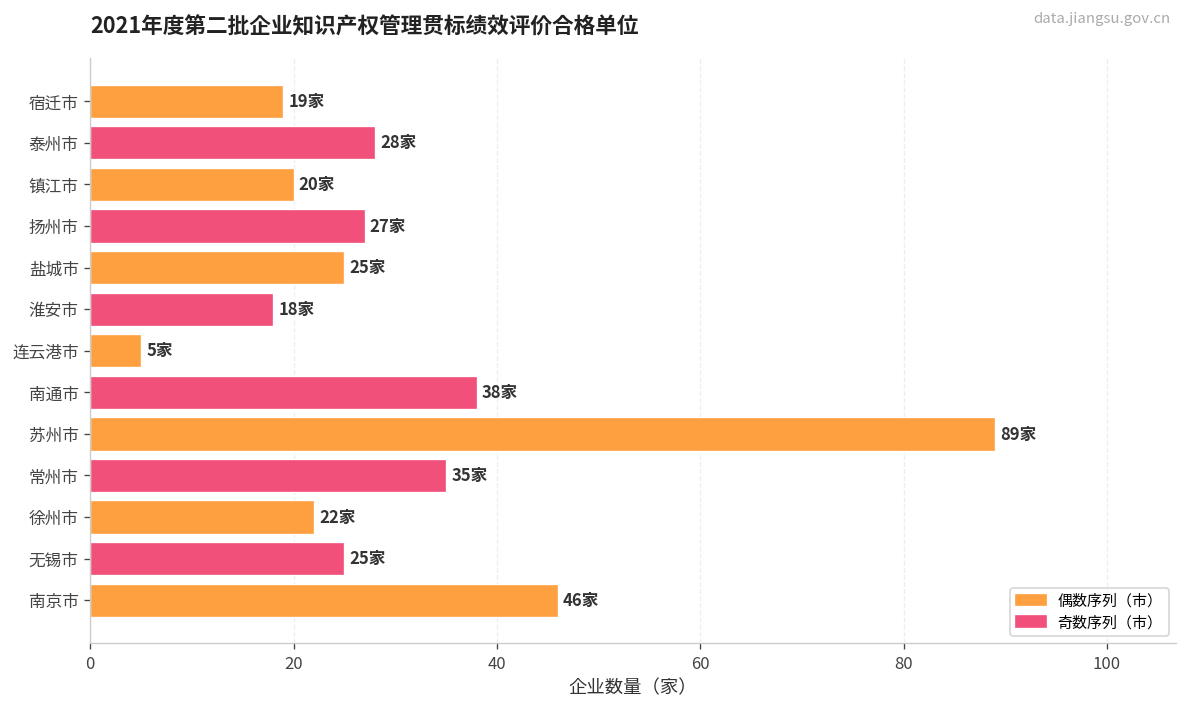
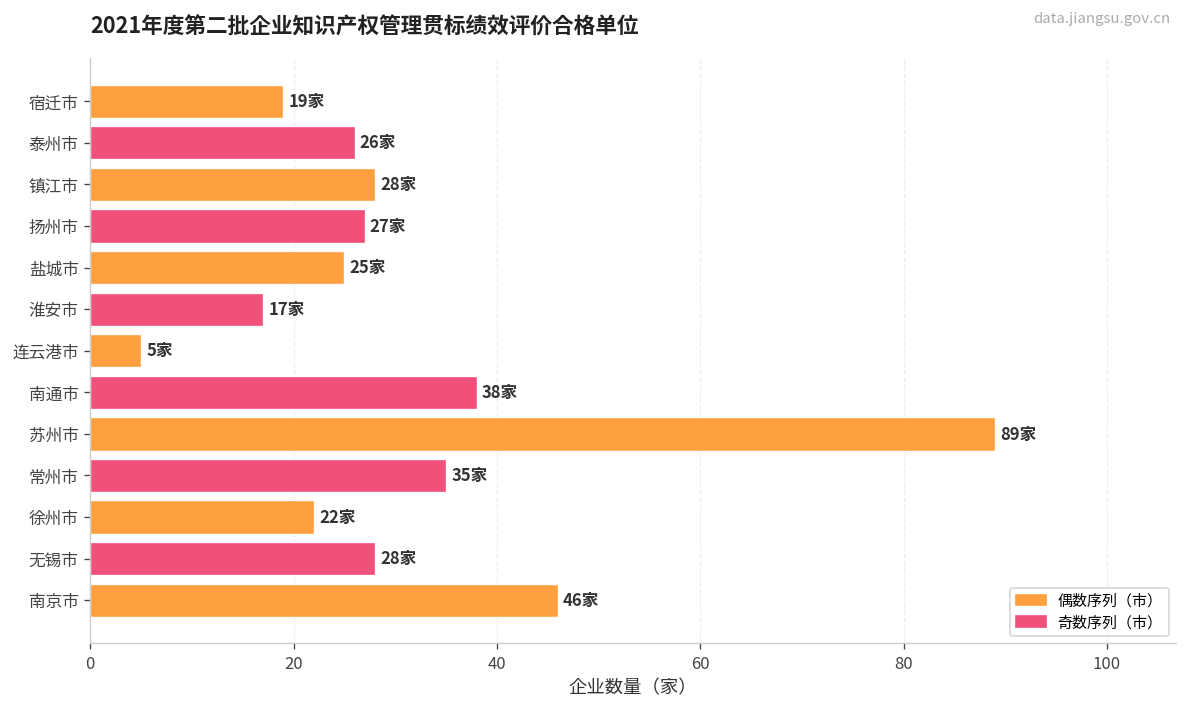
泰州市: 28家 -> 26家
镇江市: 20家 -> 28家
淮安市: 18家 -> 17家
无锡市: 25家 -> 28家
